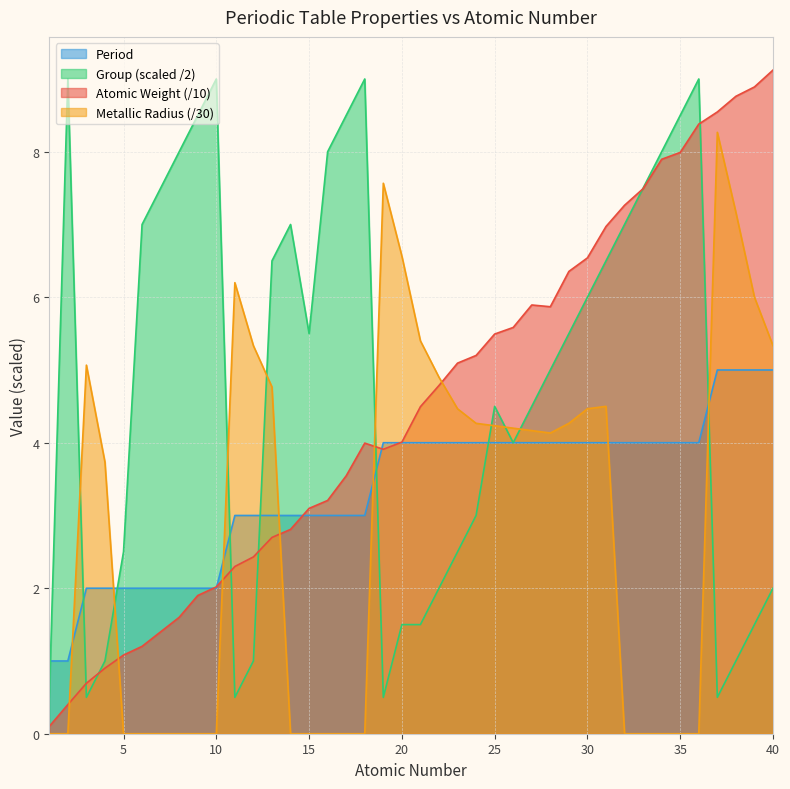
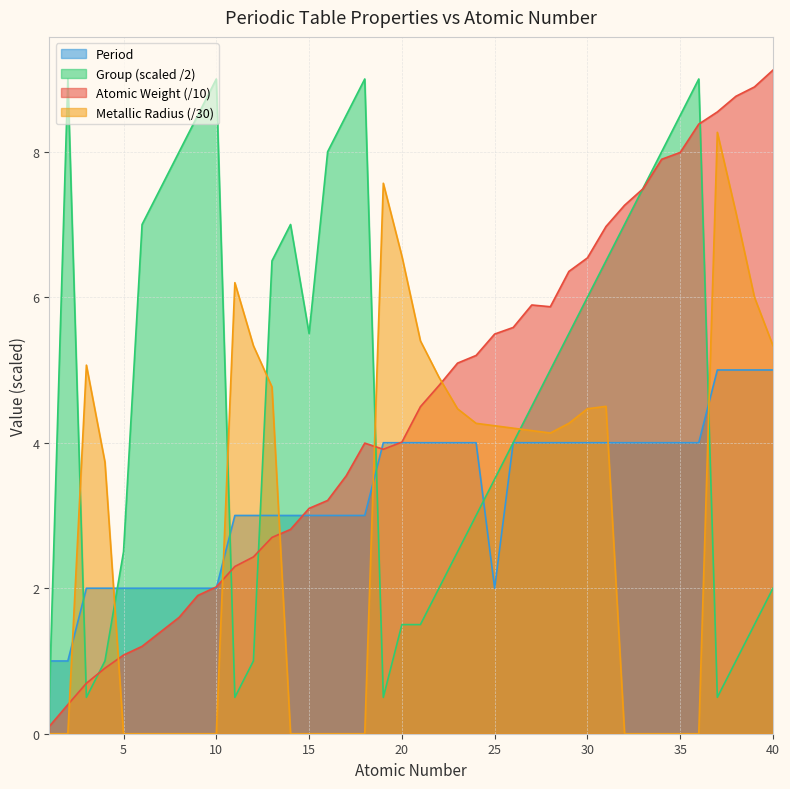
Period, 25: 4 -> 2
Group (scaled /2), 25: 4.5 -> 3.5
